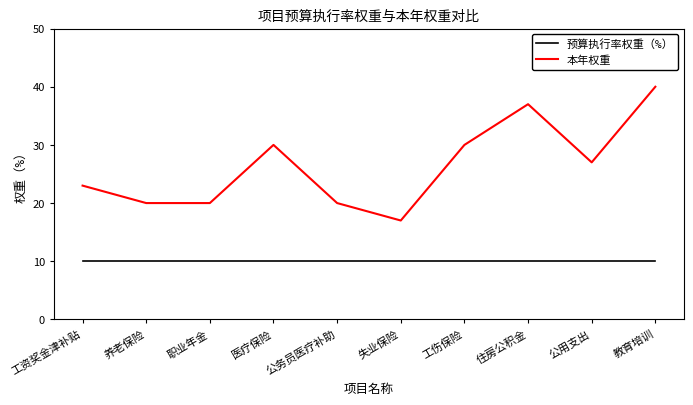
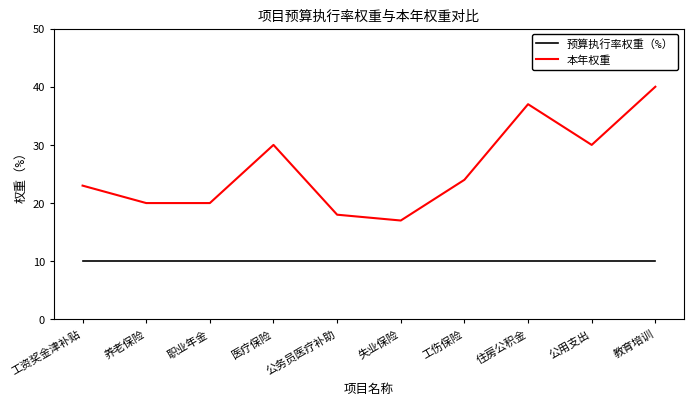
本年权重, 公务员医疗补助: 20 -> 18
本年权重, 工伤保险: 30 -> 24
本年权重, 公用支出: 27 -> 30
